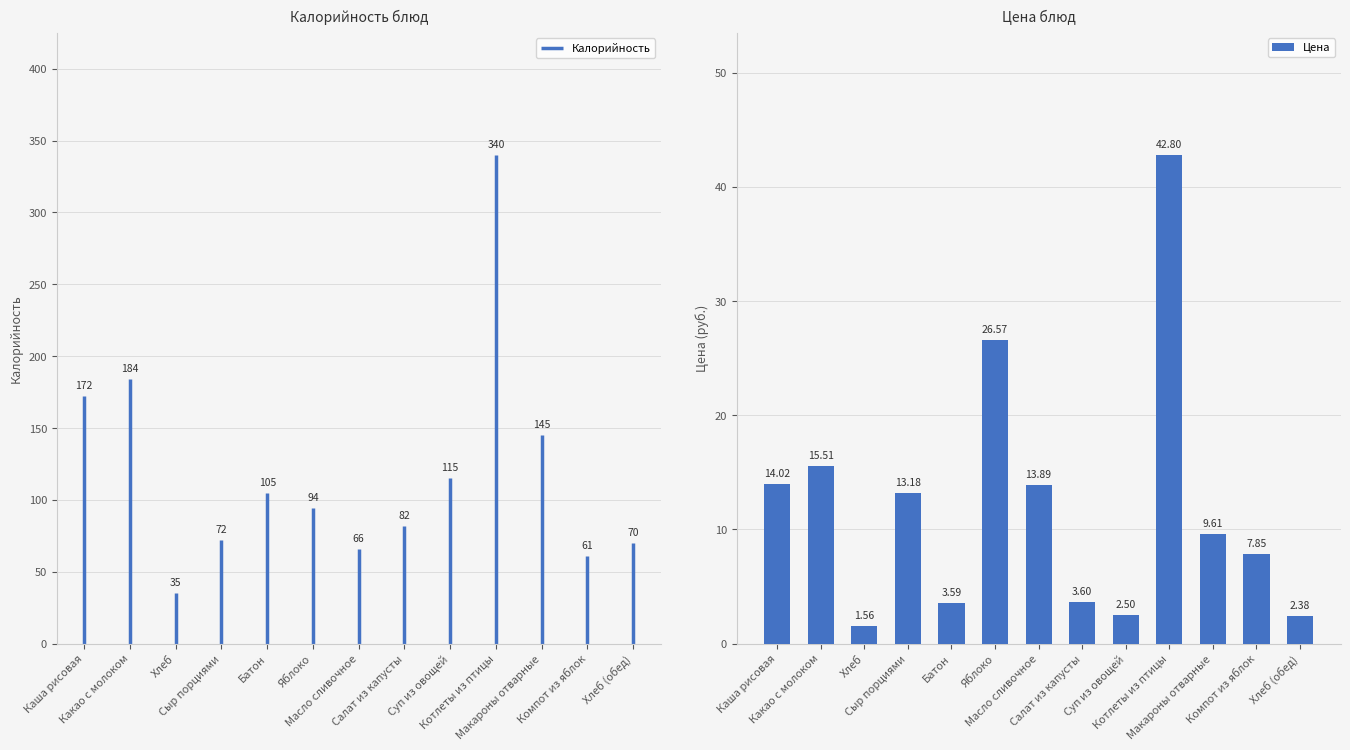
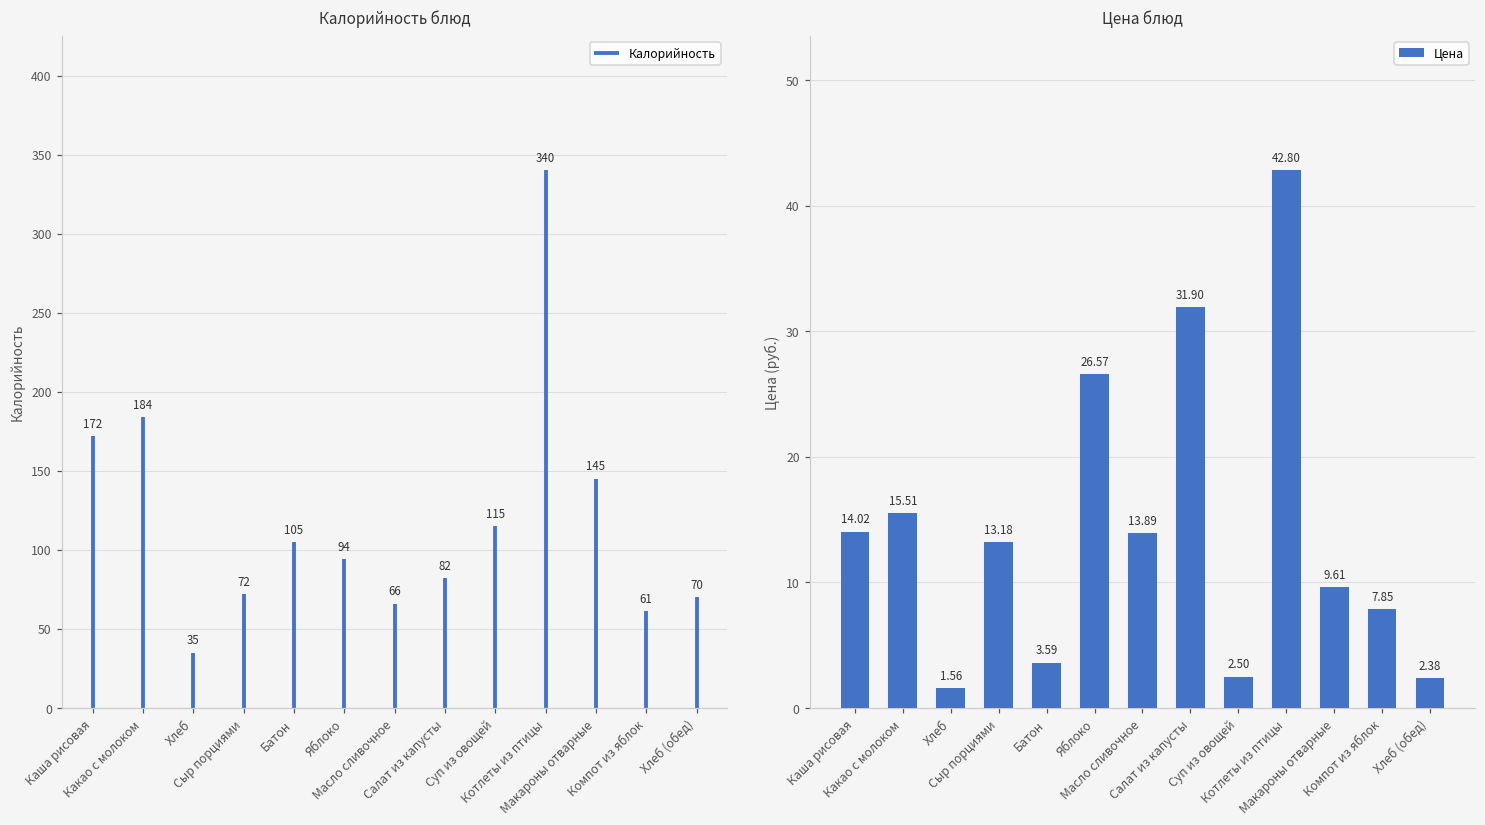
Цена блюд, Салат из капусты: 3.60 -> 31.90
